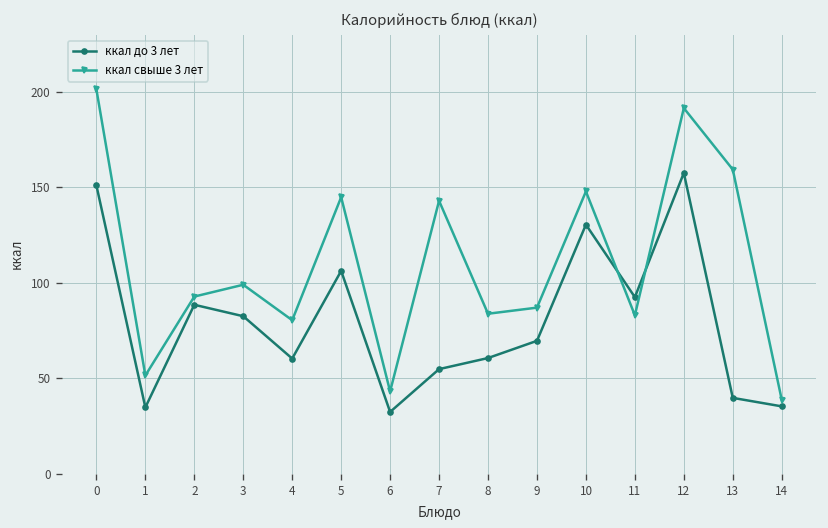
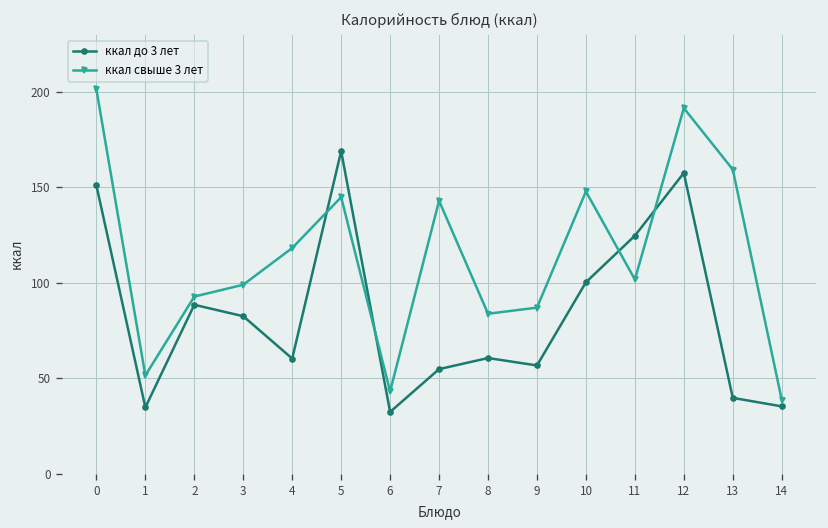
ккал свыше 3 лет, 4: 80 -> 118
ккал до 3 лет, 5: 106 -> 169
ккал до 3 лет, 9: 70 -> 57
ккал до 3 лет, 10: 131 -> 100
ккал до 3 лет, 11: 93 -> 125
ккал свыше 3 лет, 11: 83 -> 102
